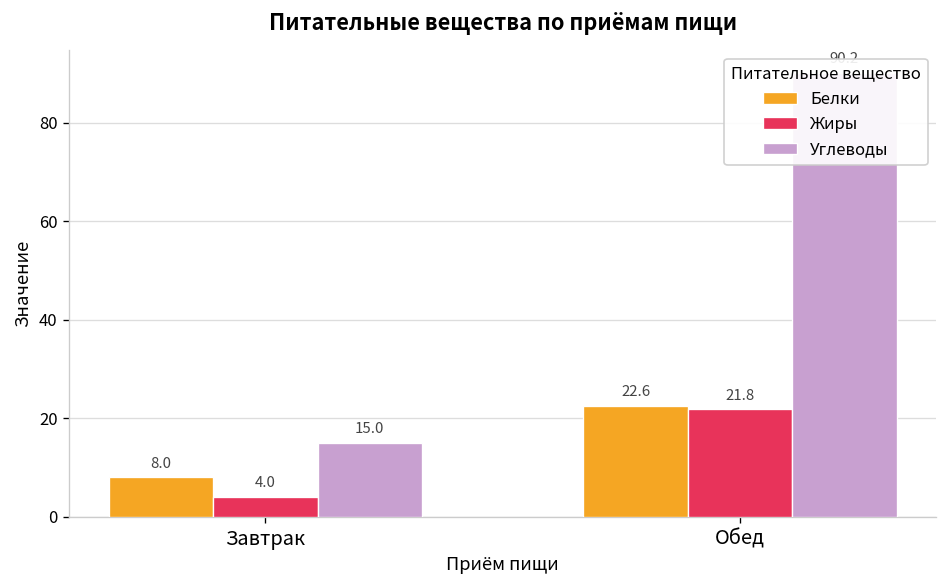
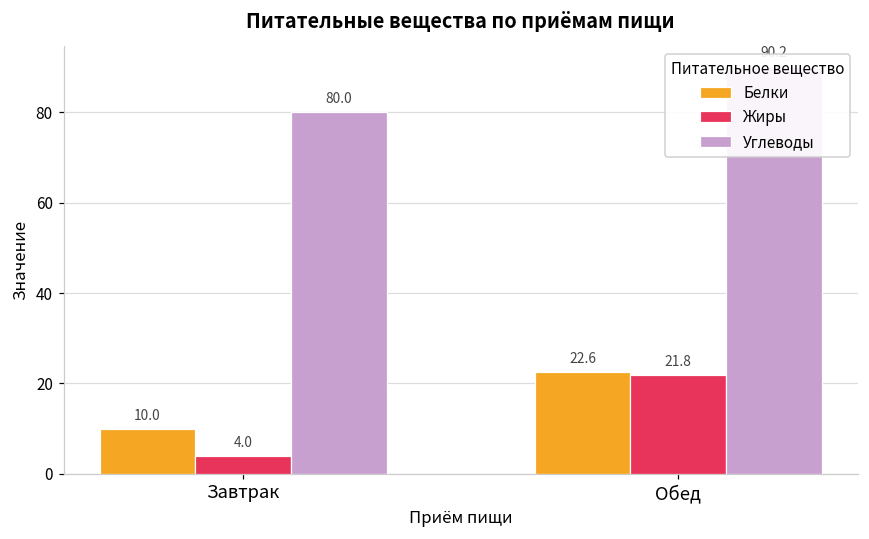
Белки, Завтрак: 8.0 -> 10.0
Углеводы, Завтрак: 15.0 -> 80.0
